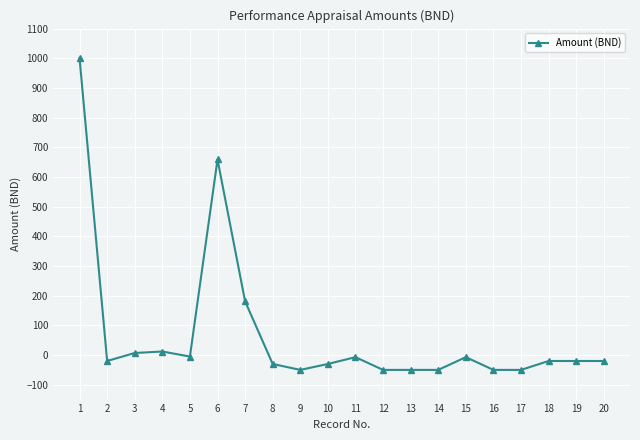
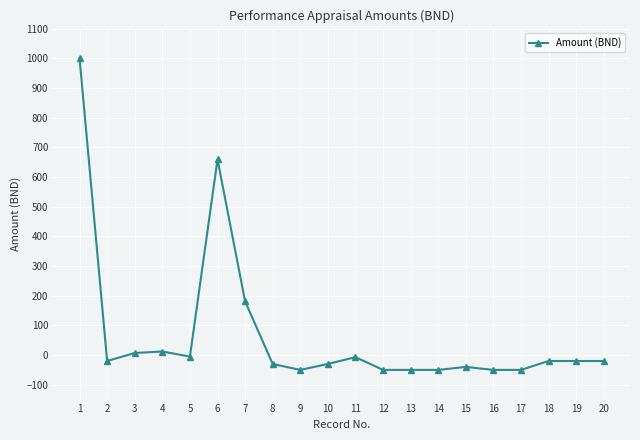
15: -10 -> -40
